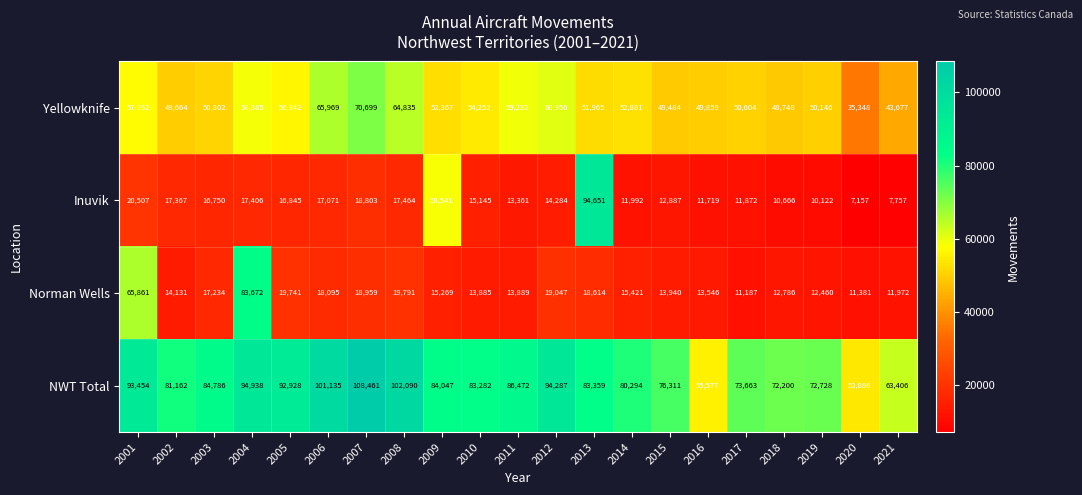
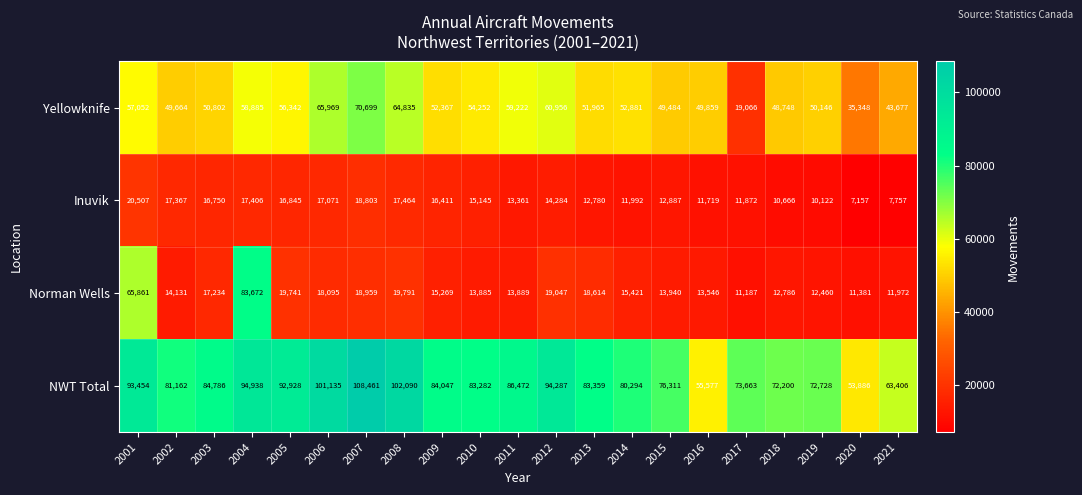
Yellowknife, 2017: 50,604 -> 19,066
Inuvik, 2009: 58,541 -> 16,411
Inuvik, 2013: 94,651 -> 12,780
